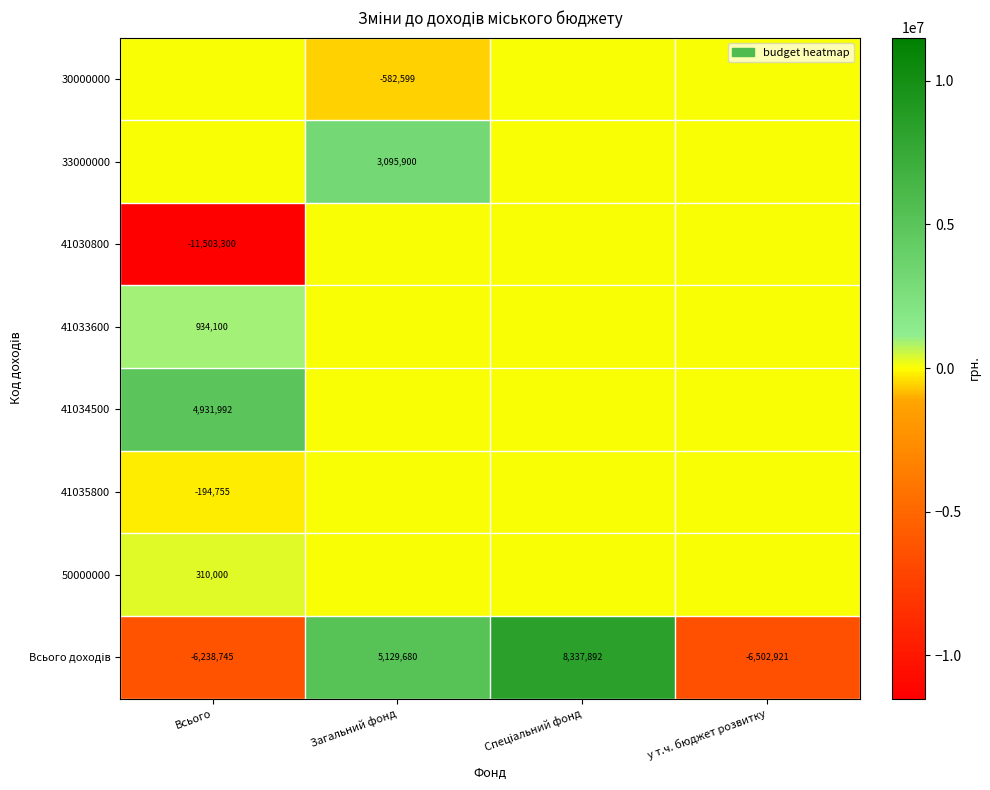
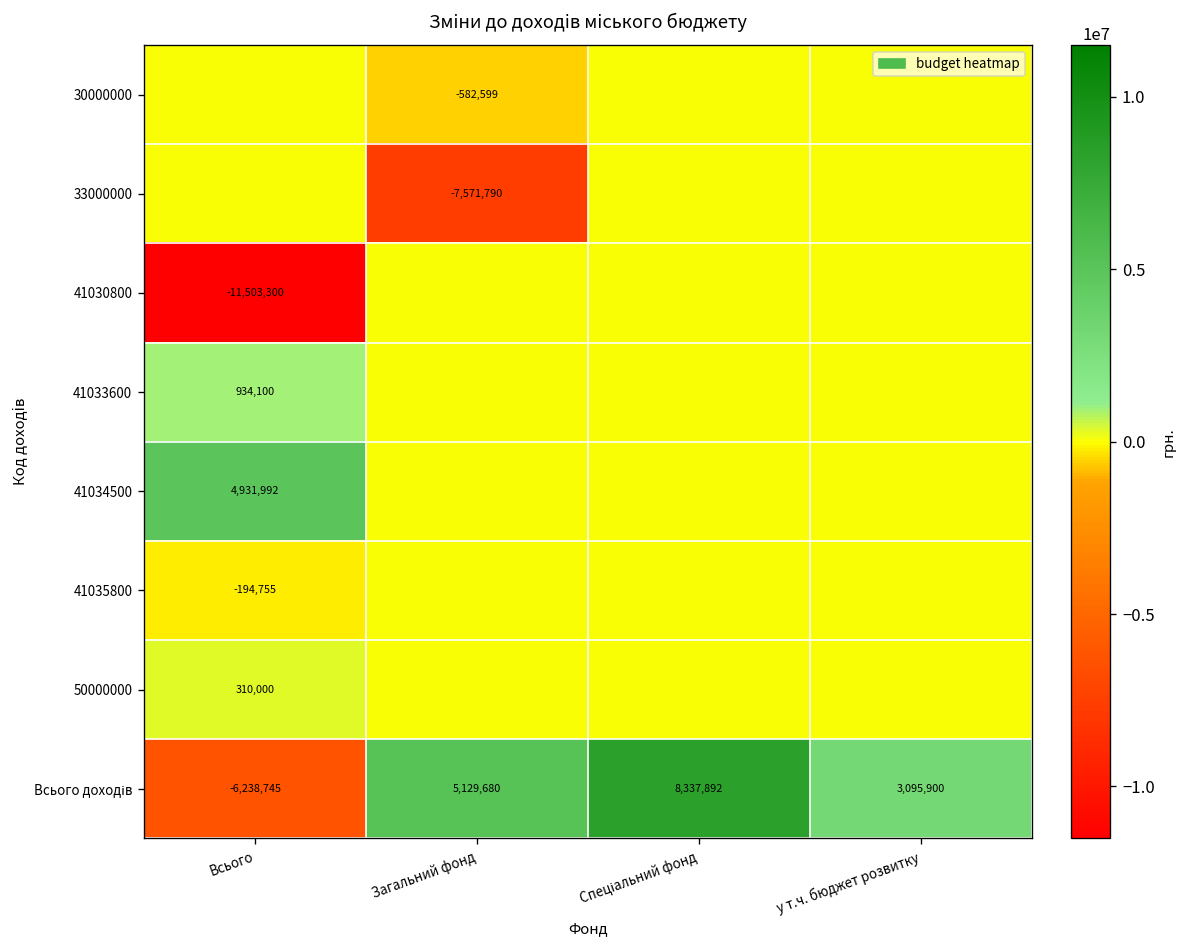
33000000, Загальний фонд: 3,095,900 -> -7,571,790
Всього доходів, у т.ч. бюджет розвитку: -6,502,921 -> 3,095,900
